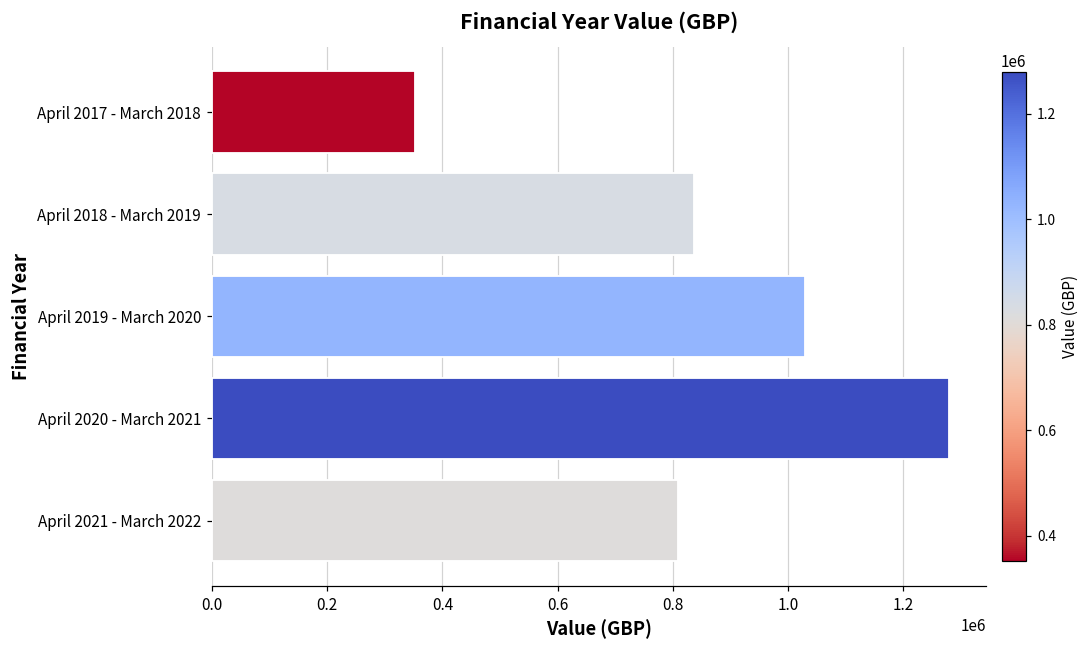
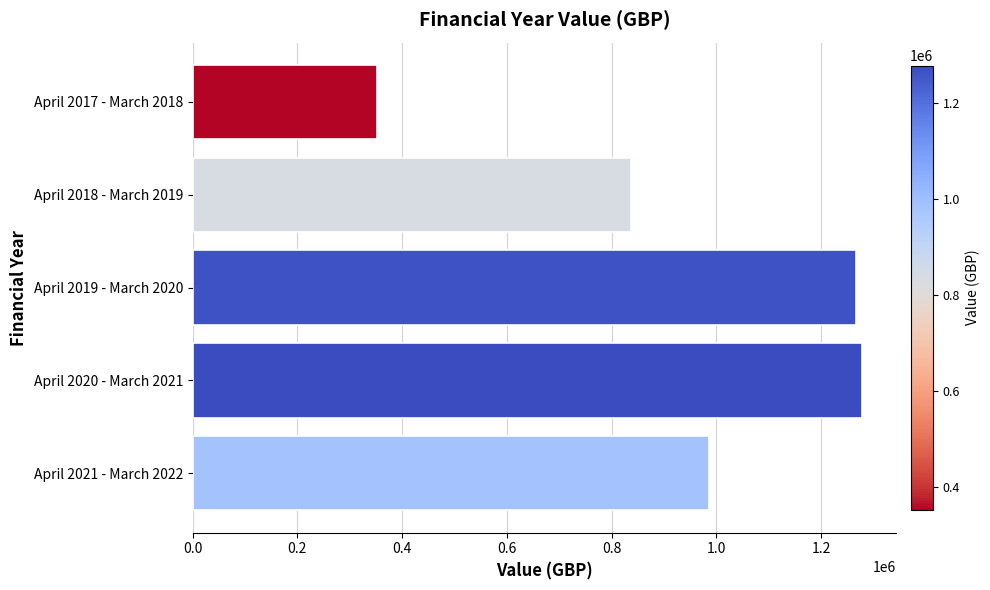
April 2019 - March 2020: 1030000 -> 1270000
April 2021 - March 2022: 810000 -> 990000
